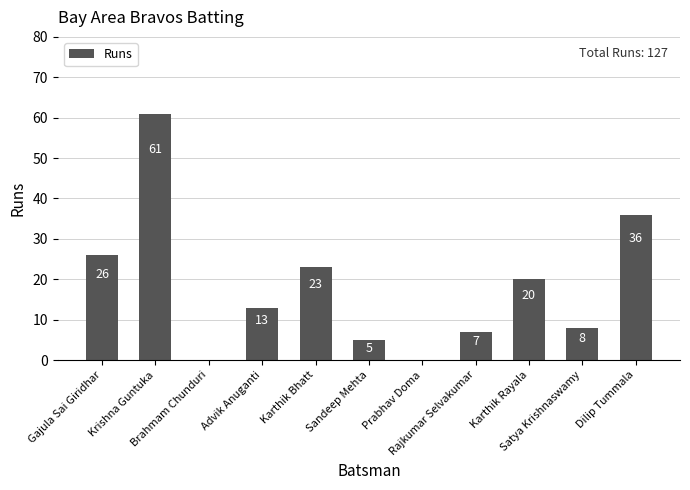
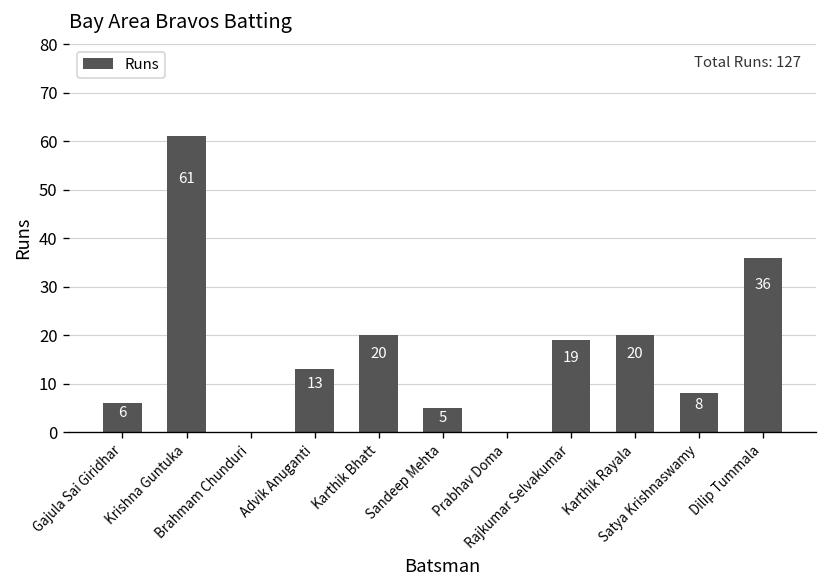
Gajula Sai Giridhar: 26 -> 6
Karthik Bhatt: 23 -> 20
Rajkumar Selvakumar: 7 -> 19
